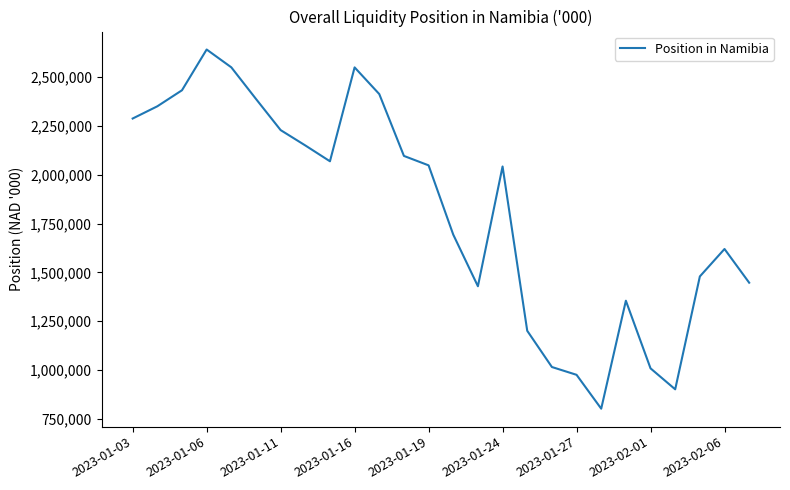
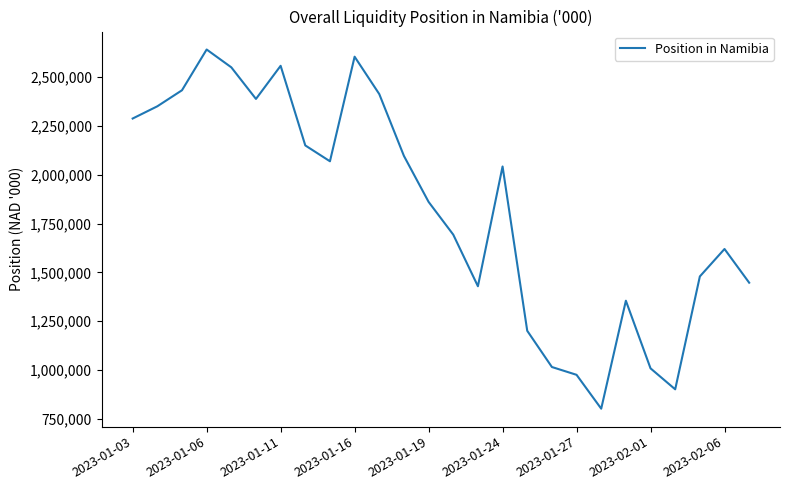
2023-01-11: 2,230,000 -> 2,560,000
2023-01-16: 2,550,000 -> 2,610,000
2023-01-19: 2,050,000 -> 1,860,000
